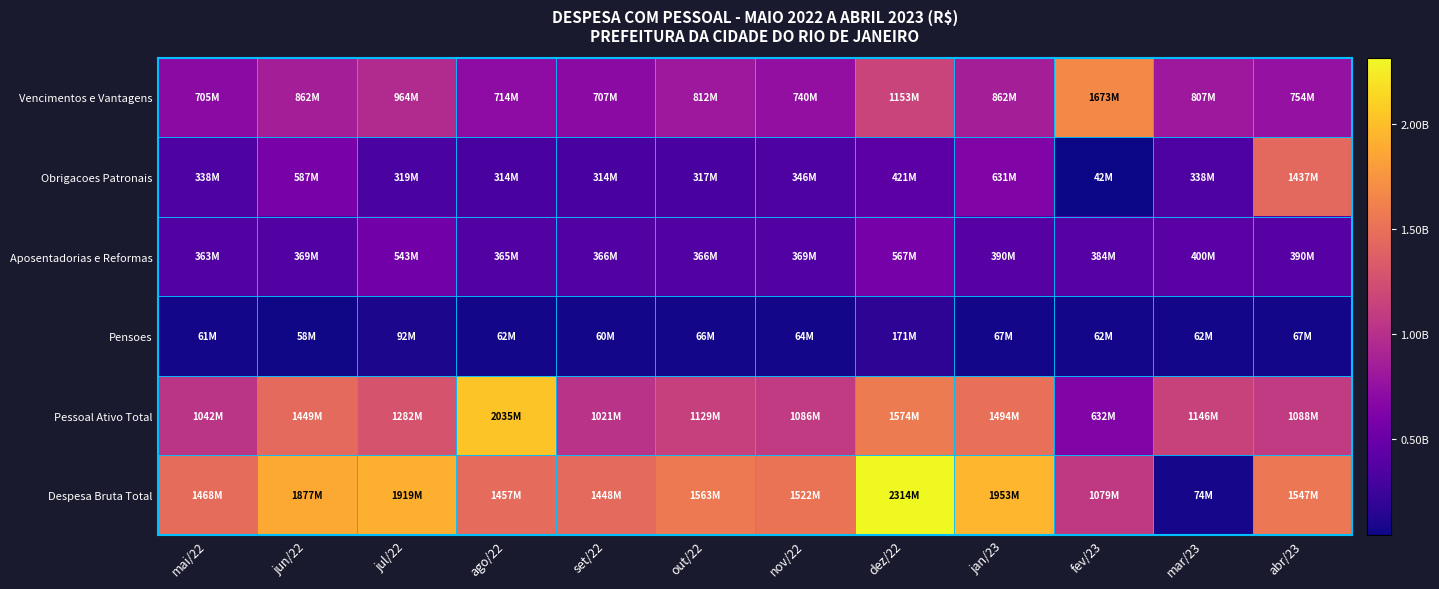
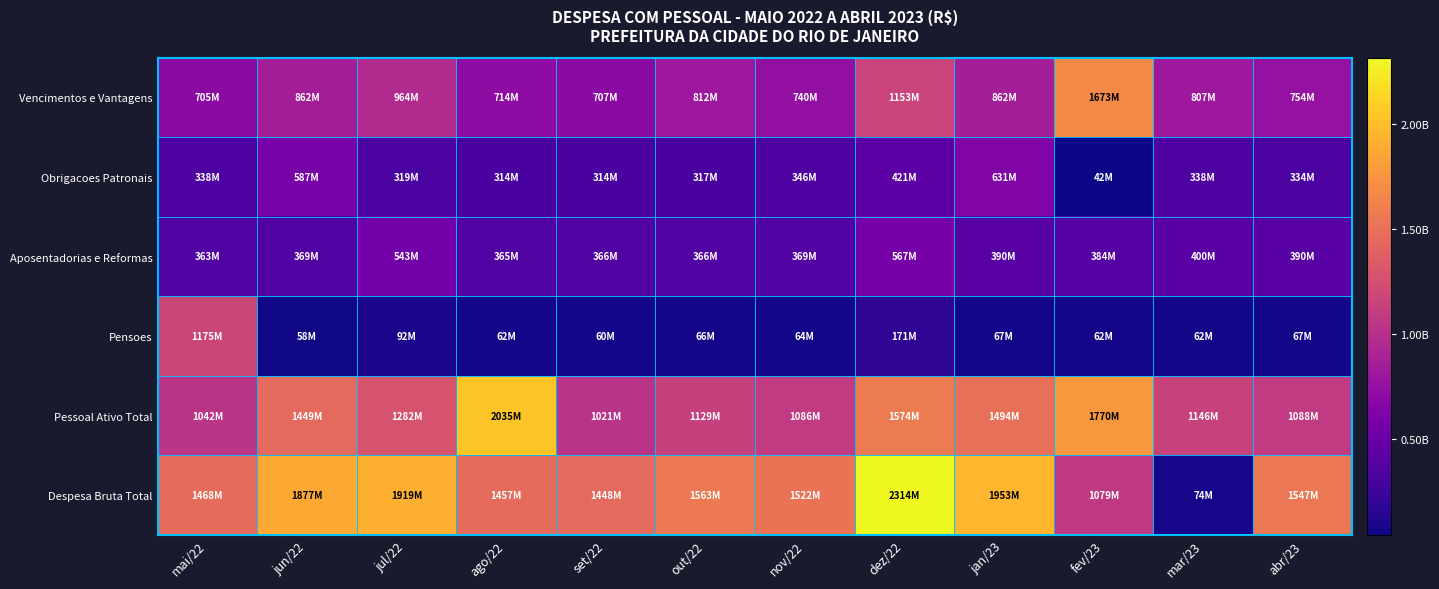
Obrigacoes Patronais, abr/23: 1437M -> 334M
Pensoes, mai/22: 61M -> 1175M
Pessoal Ativo Total, fev/23: 632M -> 1770M
